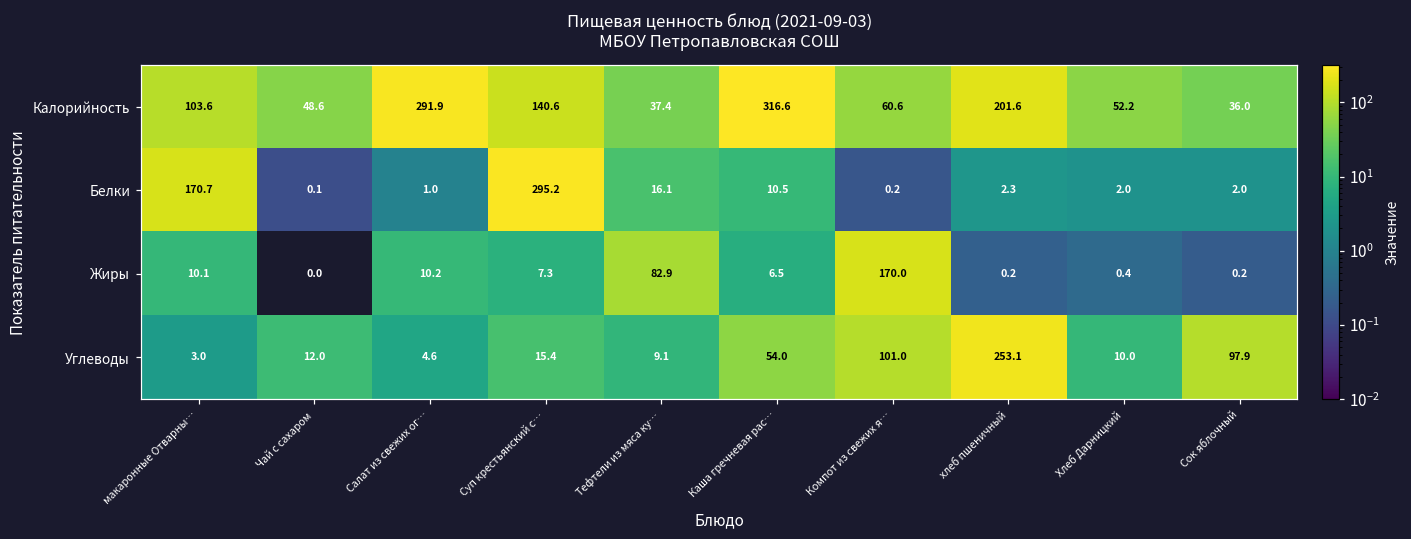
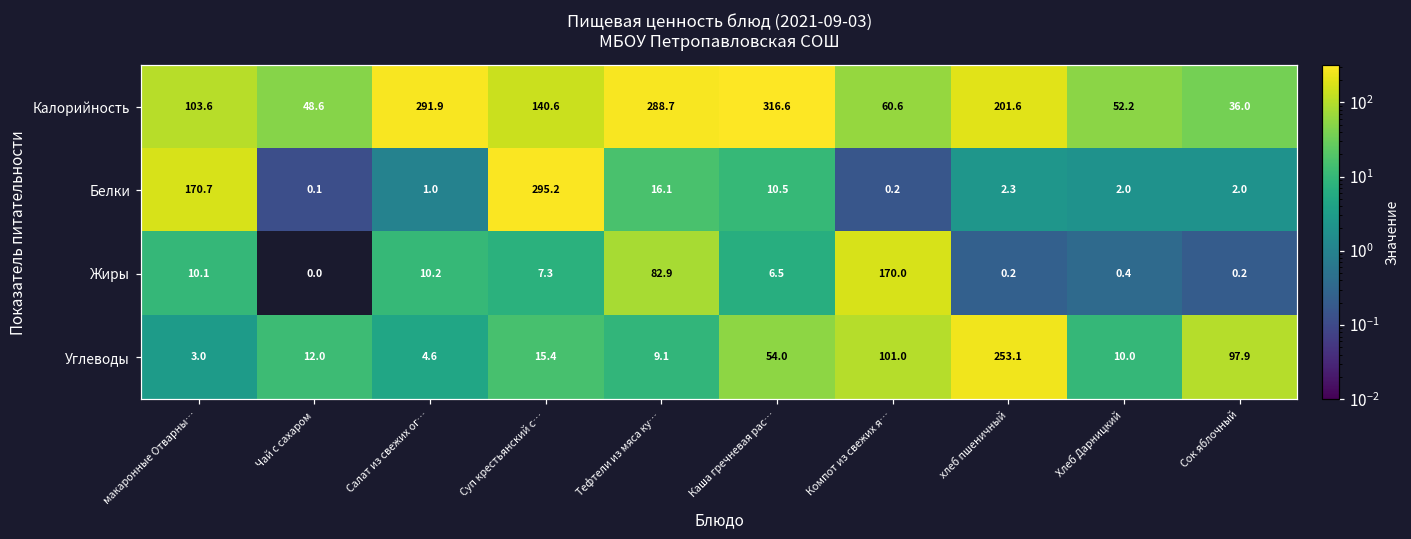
Калорийность, Тефтели из мяса ку…: 37.4 -> 288.7
